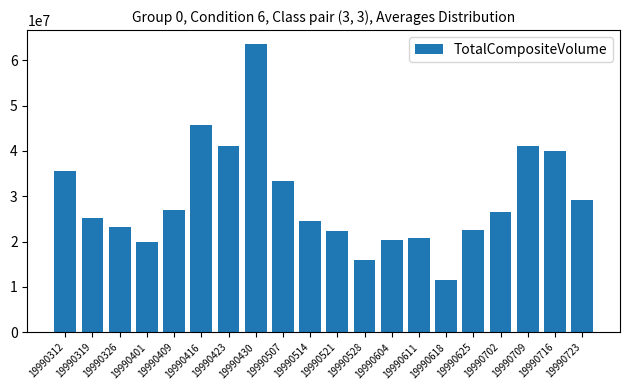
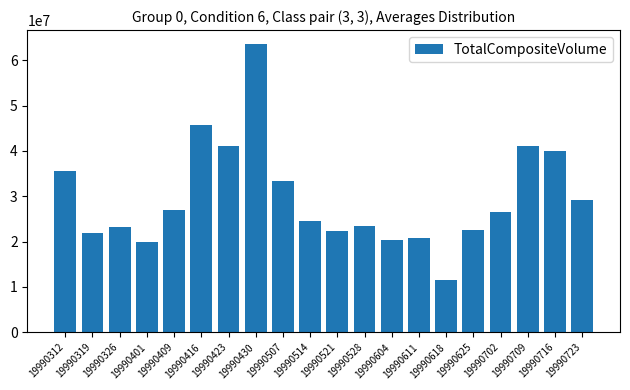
19990319: 25000000 -> 22000000
19990528: 16000000 -> 23000000
